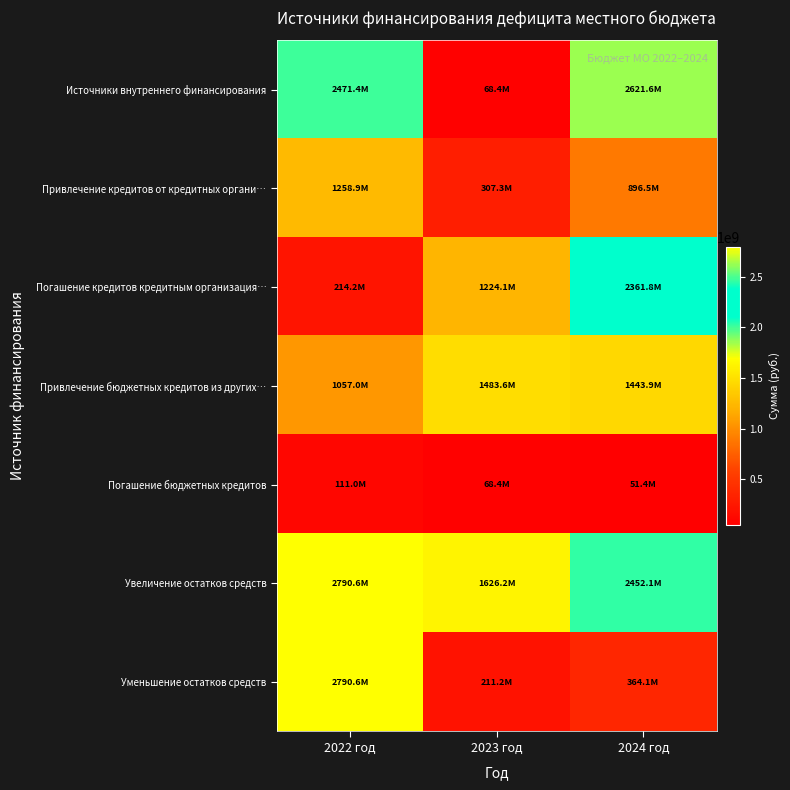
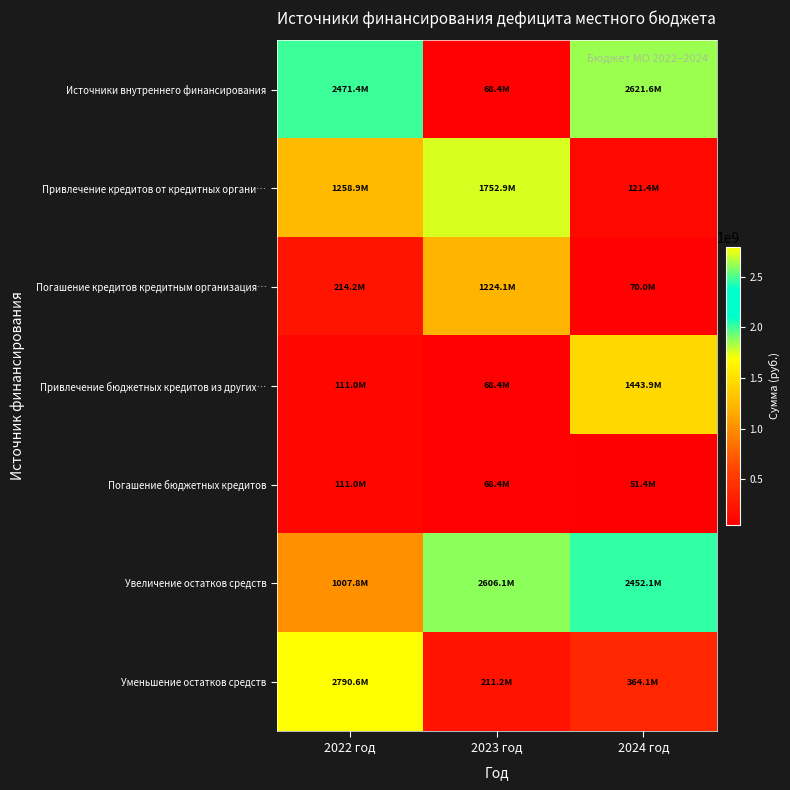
Привлечение кредитов от кредитных органи…, 2023 год: 307.3М -> 1752.9М
Привлечение кредитов от кредитных органи…, 2024 год: 896.5М -> 121.4М
Погашение кредитов кредитным организация…, 2024 год: 2361.8М -> 70.0М
Привлечение бюджетных кредитов из других…, 2022 год: 1057.0М -> 111.0М
Привлечение бюджетных кредитов из других…, 2023 год: 1483.6М -> 68.4М
Увеличение остатков средств, 2022 год: 2790.6М -> 1007.8М
Увеличение остатков средств, 2023 год: 1626.2М -> 2606.1М
